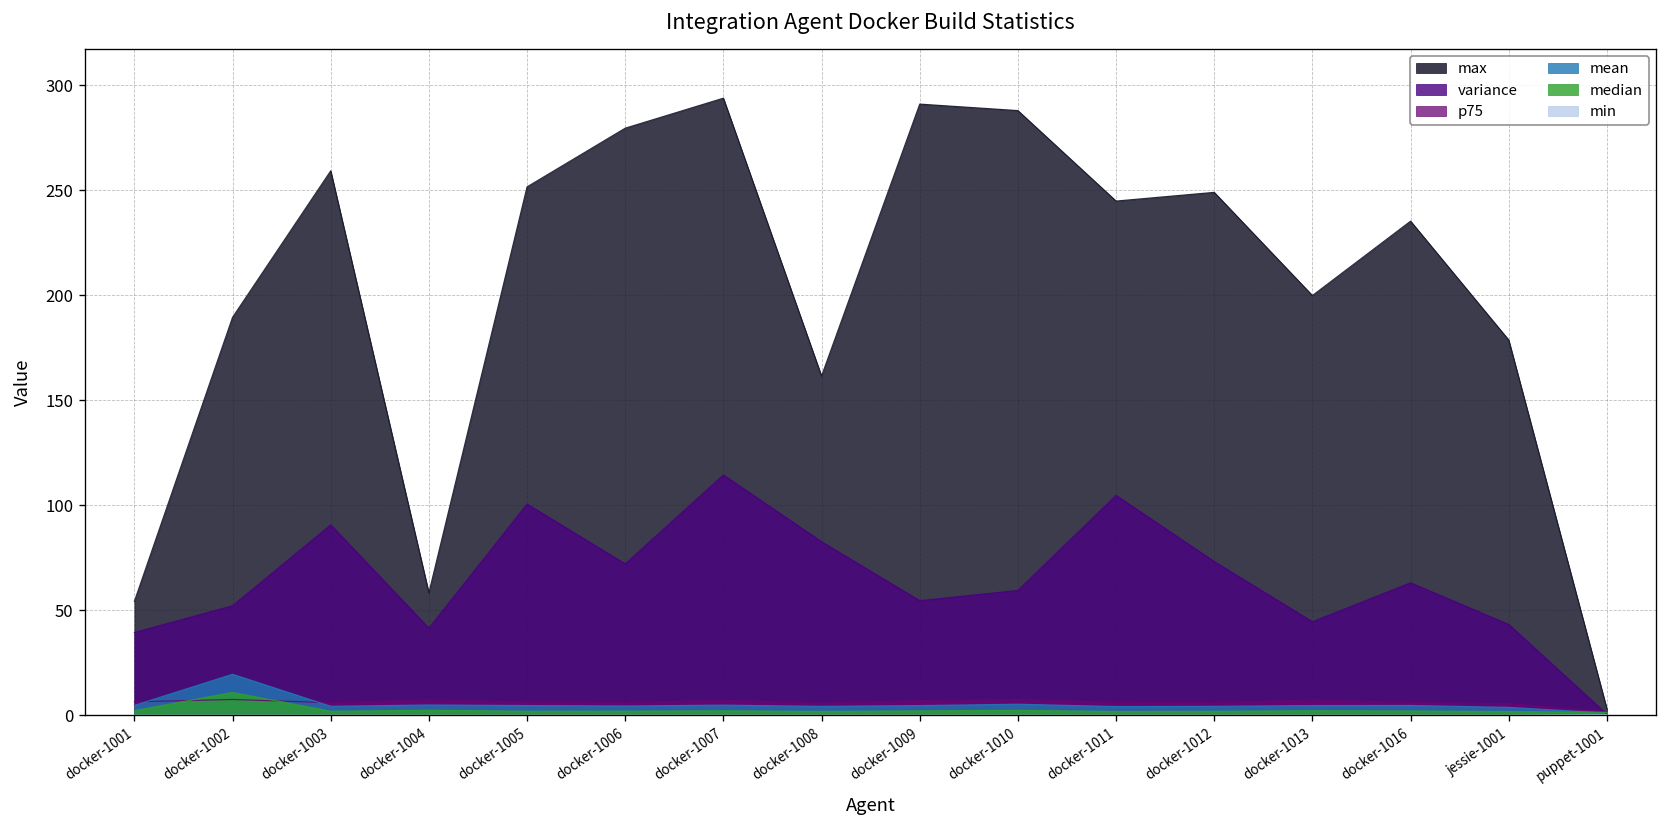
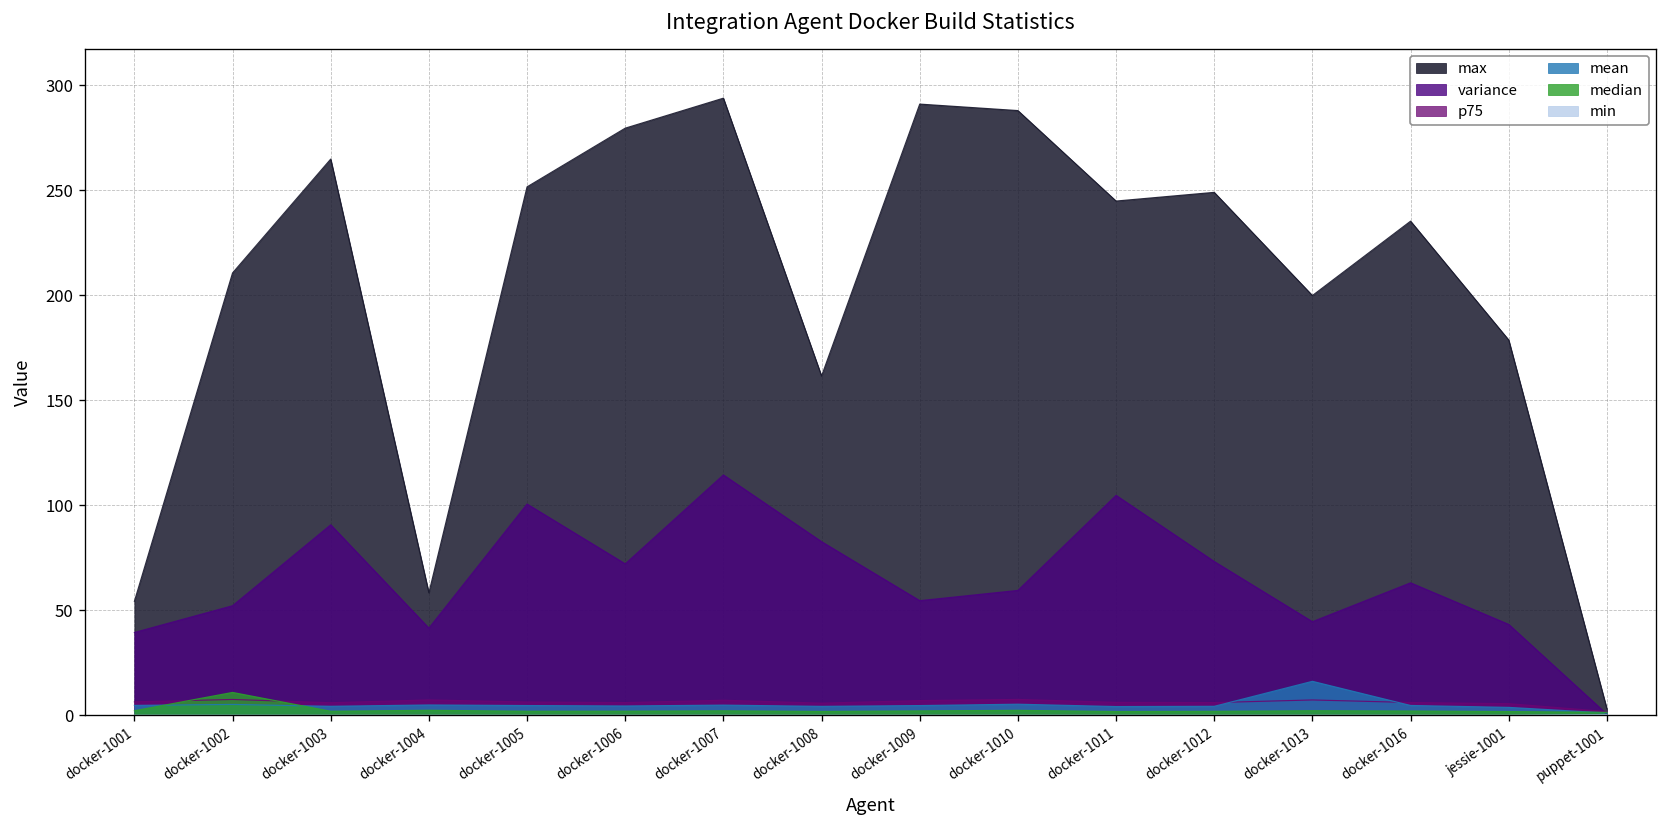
max, docker-1002: 189 -> 211
mean, docker-1002: 20 -> 5
max, docker-1003: 259 -> 265
mean, docker-1013: 5 -> 16
